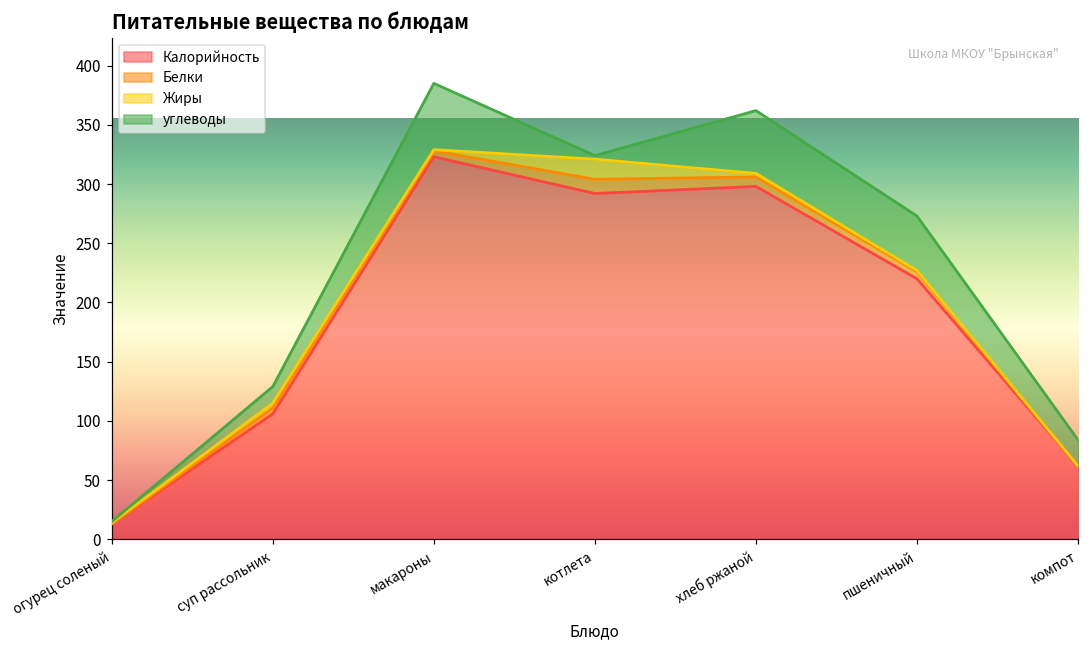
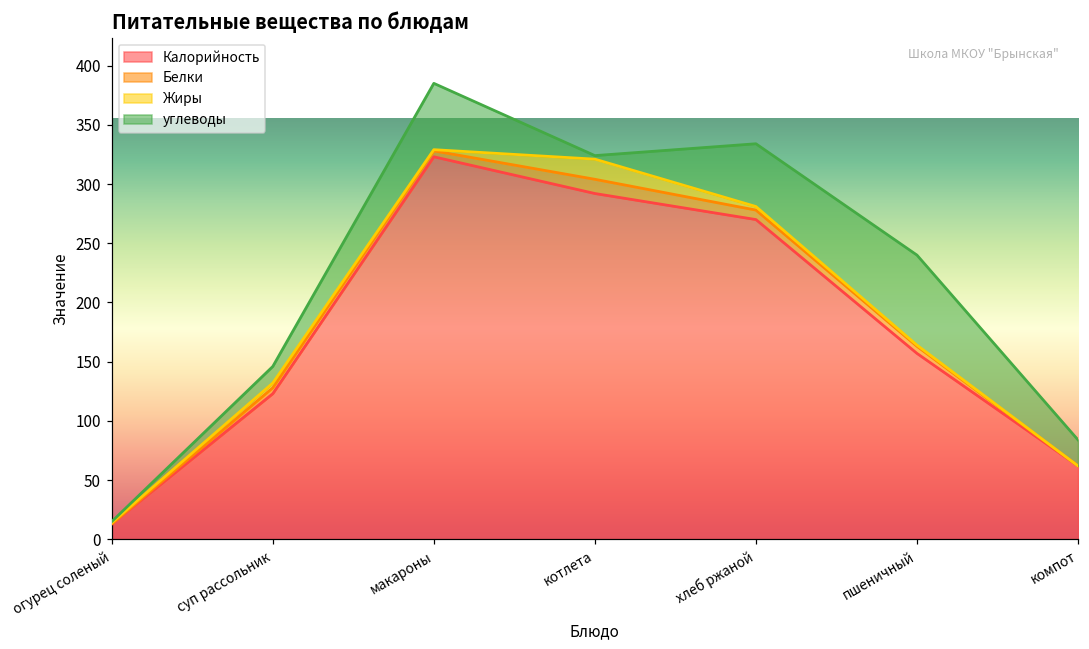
Калорийность, суп рассольник: 106 -> 123
Калорийность, хлеб ржаной: 298 -> 270
Калорийность, пшеничный: 220 -> 157
углеводы, пшеничный: 46 -> 76
